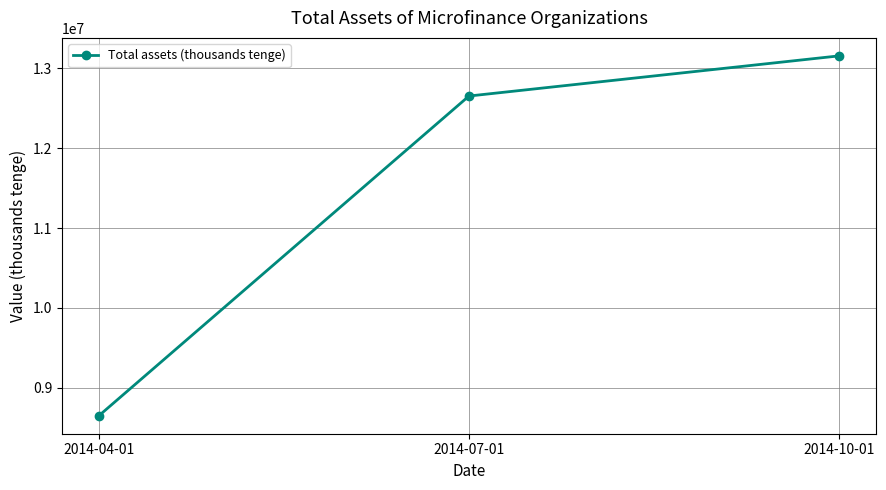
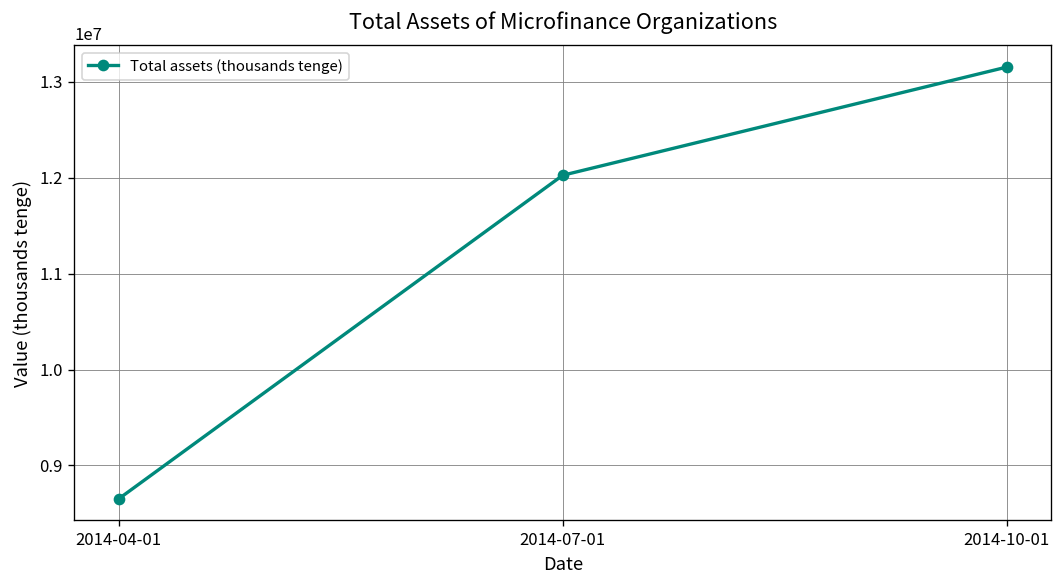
2014-07-01: 12700000 -> 12000000
